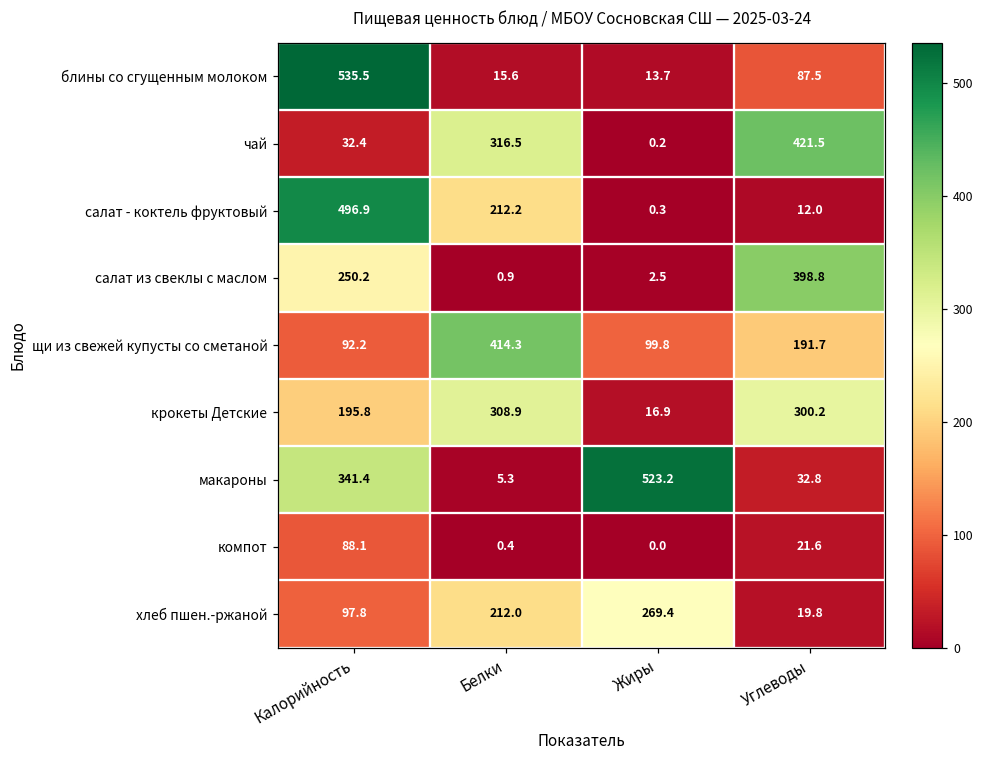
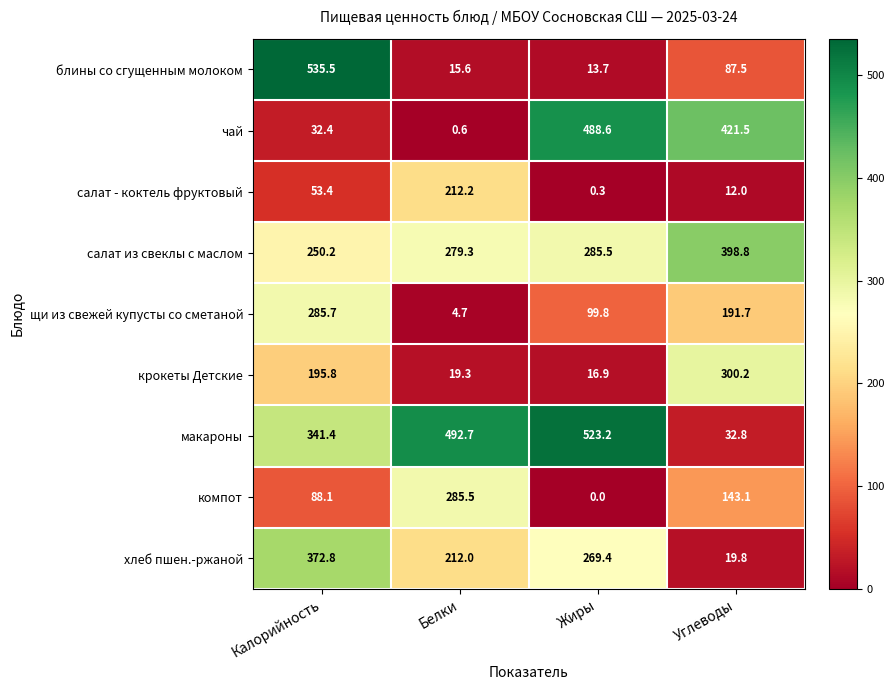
чай, Белки: 316.5 -> 0.6
чай, Жиры: 0.2 -> 488.6
салат - коктель фруктовый, Калорийность: 496.9 -> 53.4
салат из свеклы с маслом, Белки: 0.9 -> 279.3
салат из свеклы с маслом, Жиры: 2.5 -> 285.5
щи из свежей купусты со сметаной, Калорийность: 92.2 -> 285.7
щи из свежей купусты со сметаной, Белки: 414.3 -> 4.7
крокеты Детские, Белки: 308.9 -> 19.3
макароны, Белки: 5.3 -> 492.7
компот, Белки: 0.4 -> 285.5
компот, Углеводы: 21.6 -> 143.1
хлеб пшен.-ржаной, Калорийность: 97.8 -> 372.8
